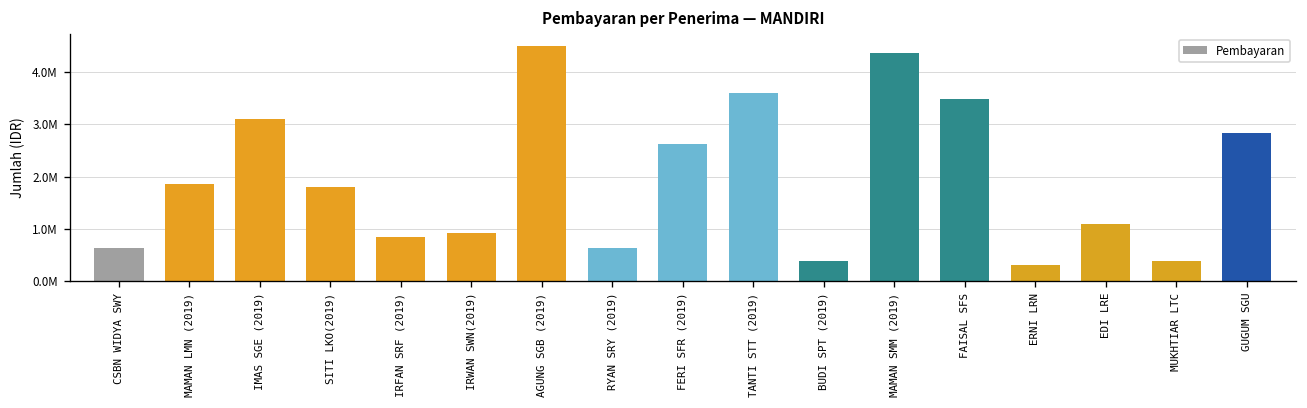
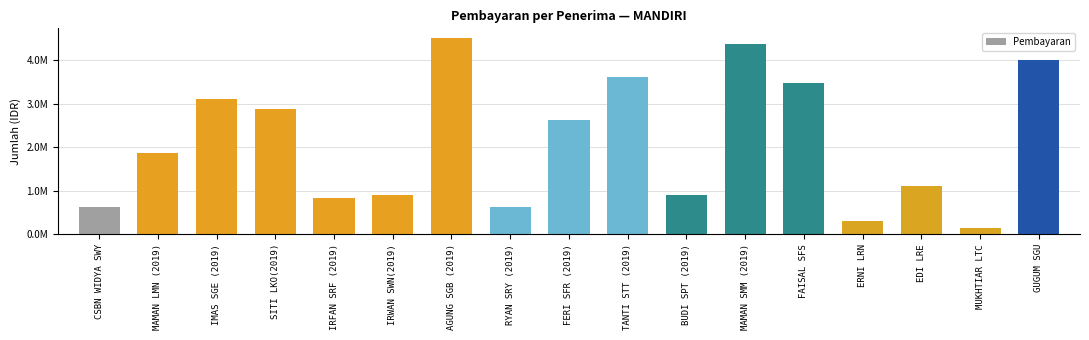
SITI LKO(2019): 1800000 -> 2900000
BUDI SPT (2019): 400000 -> 900000
MUKHTIAR LTC: 400000 -> 100000
GUGUM SGU: 2800000 -> 4000000
